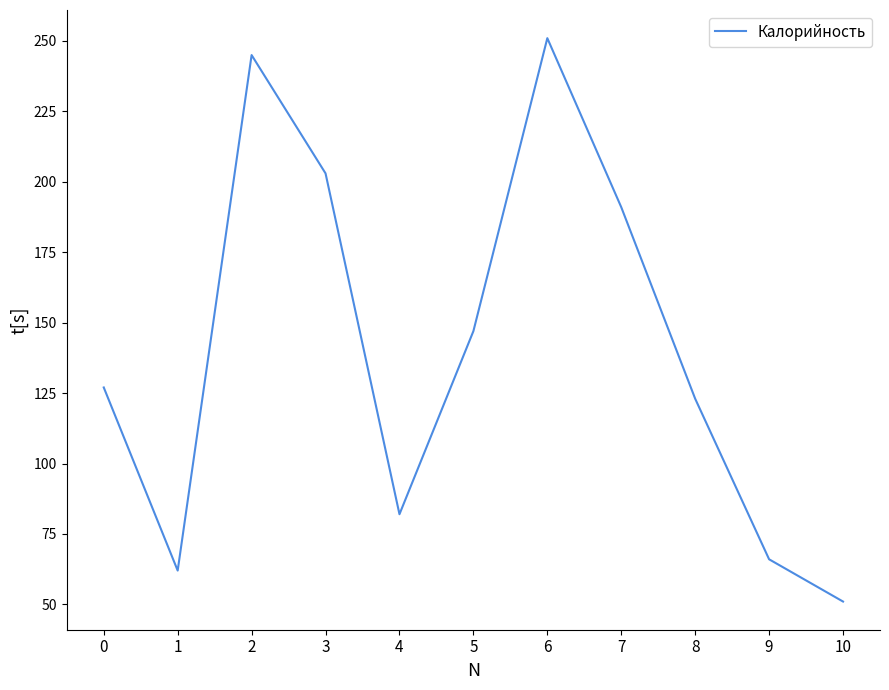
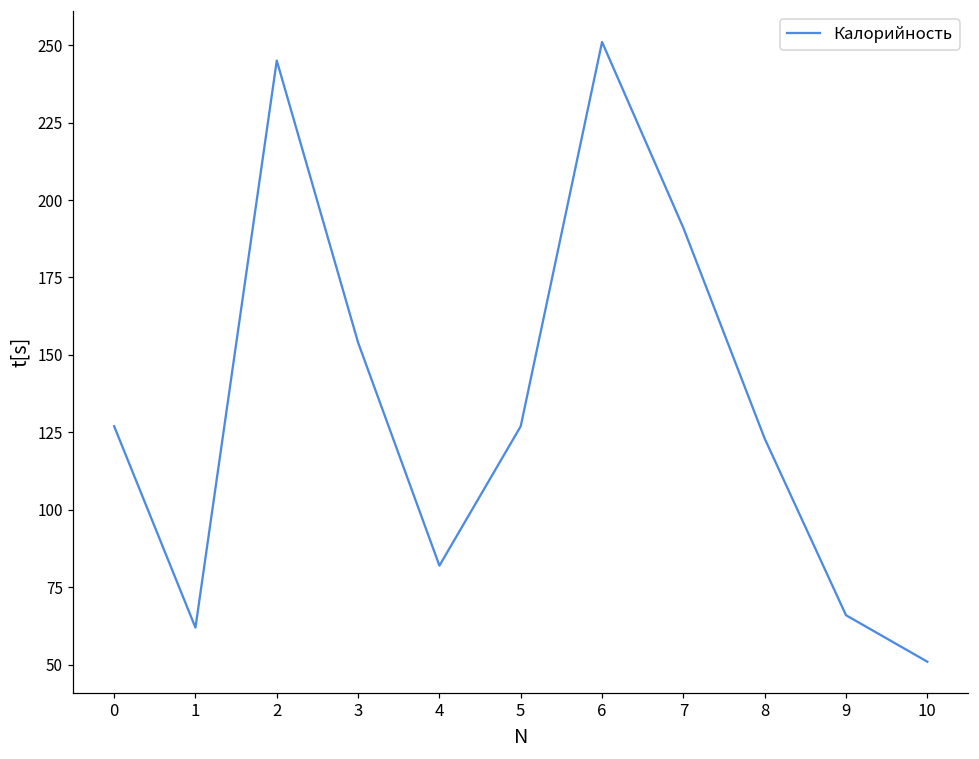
3: 203 -> 154
5: 147 -> 127
